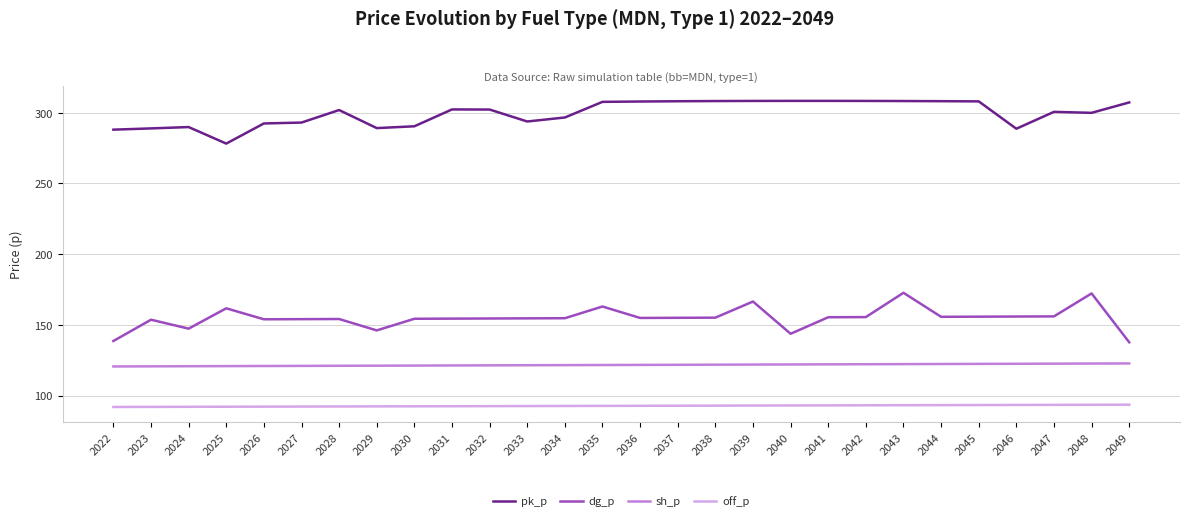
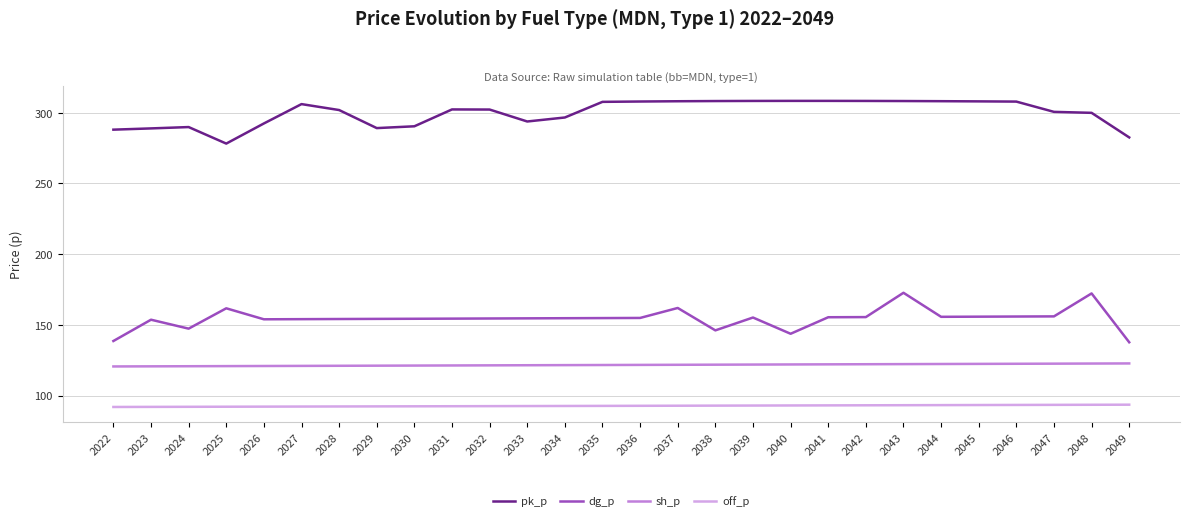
pk_p, 2027: 293 -> 306
dg_p, 2029: 146 -> 154
dg_p, 2035: 163 -> 155
dg_p, 2037: 155 -> 162
dg_p, 2038: 155 -> 146
dg_p, 2039: 166 -> 155
pk_p, 2046: 289 -> 308
pk_p, 2049: 307 -> 282
